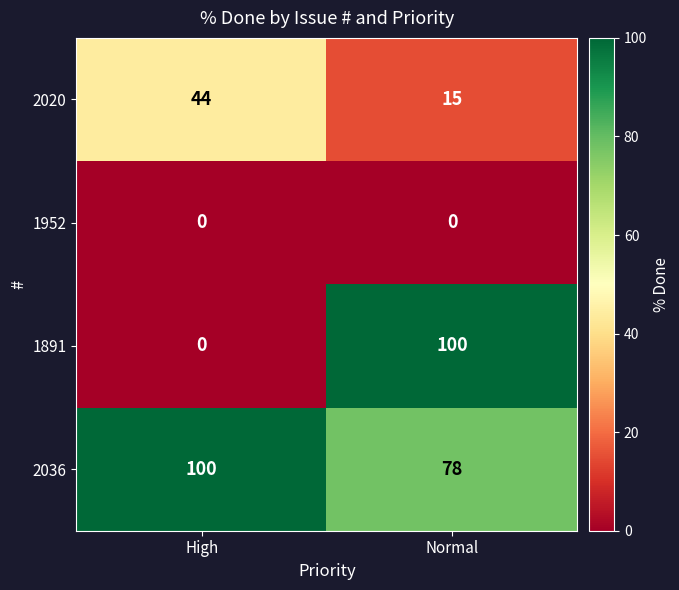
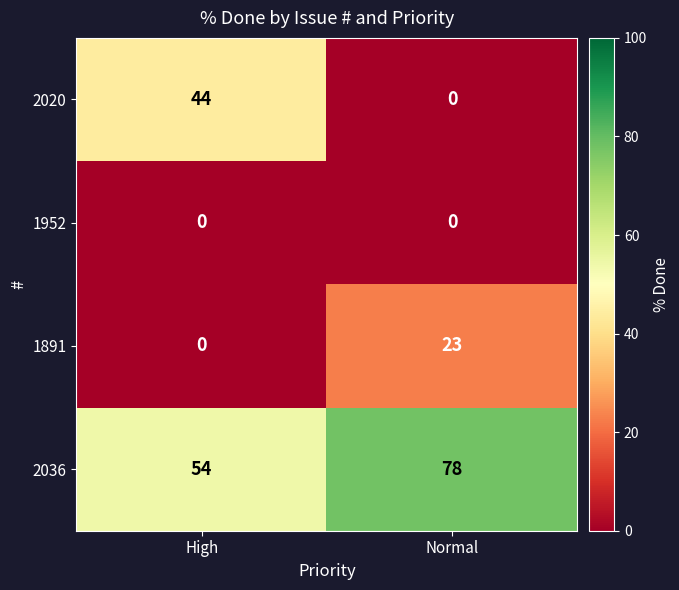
2020, Normal: 15 -> 0
1891, Normal: 100 -> 23
2036, High: 100 -> 54
